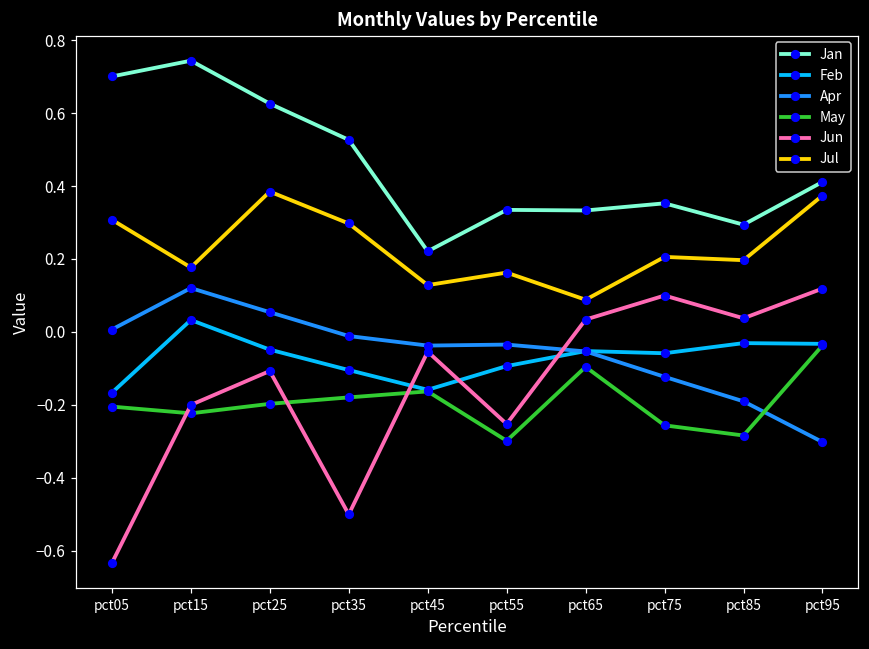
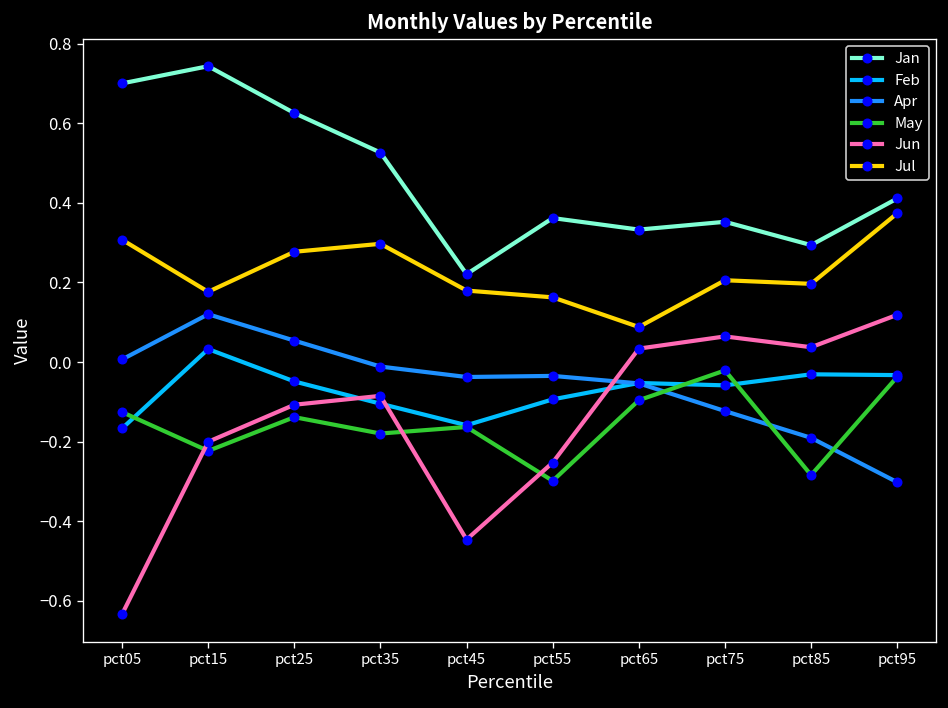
May, pct05: -0.21 -> -0.13
May, pct25: -0.20 -> -0.14
Jul, pct25: 0.38 -> 0.28
Jun, pct35: -0.50 -> -0.09
Jun, pct45: -0.05 -> -0.45
Jul, pct45: 0.13 -> 0.18
Jan, pct55: 0.33 -> 0.36
May, pct75: -0.26 -> -0.02
Jun, pct75: 0.10 -> 0.06
